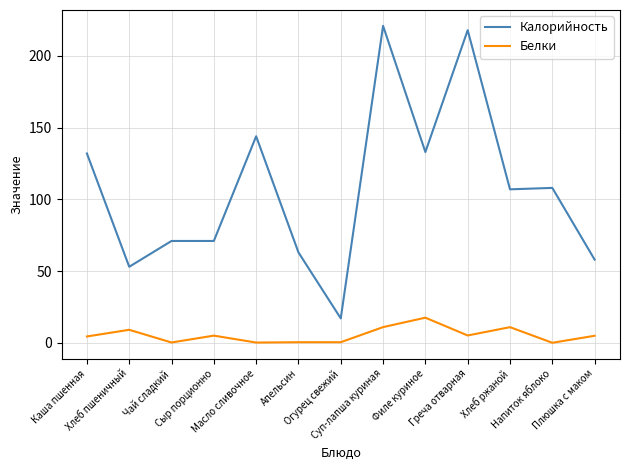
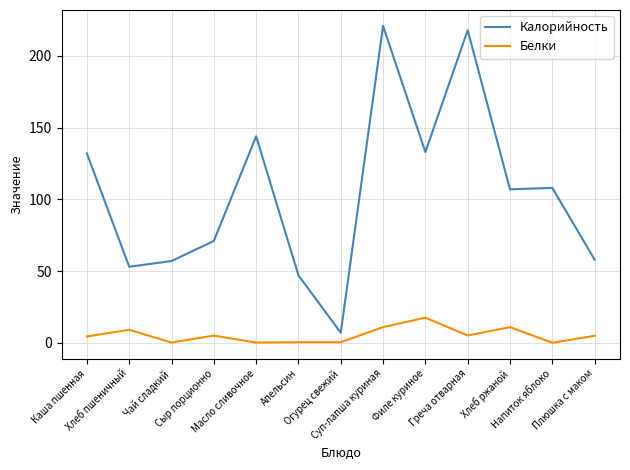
Калорийность, Чай сладкий: 71 -> 57
Калорийность, Апельсин: 63 -> 47
Калорийность, Огурец свежий: 17 -> 7
